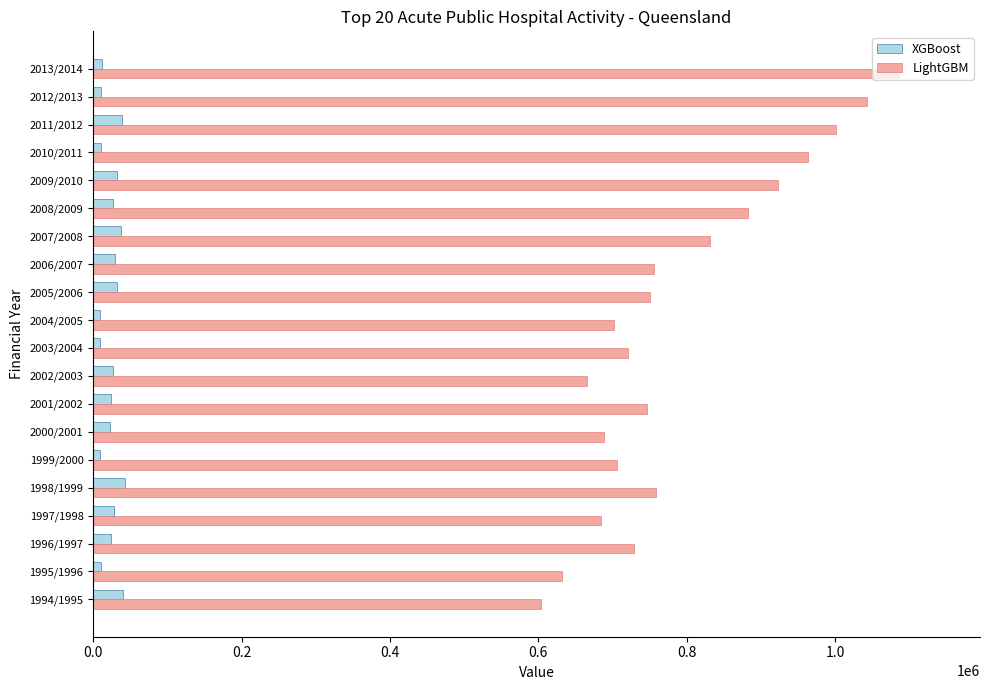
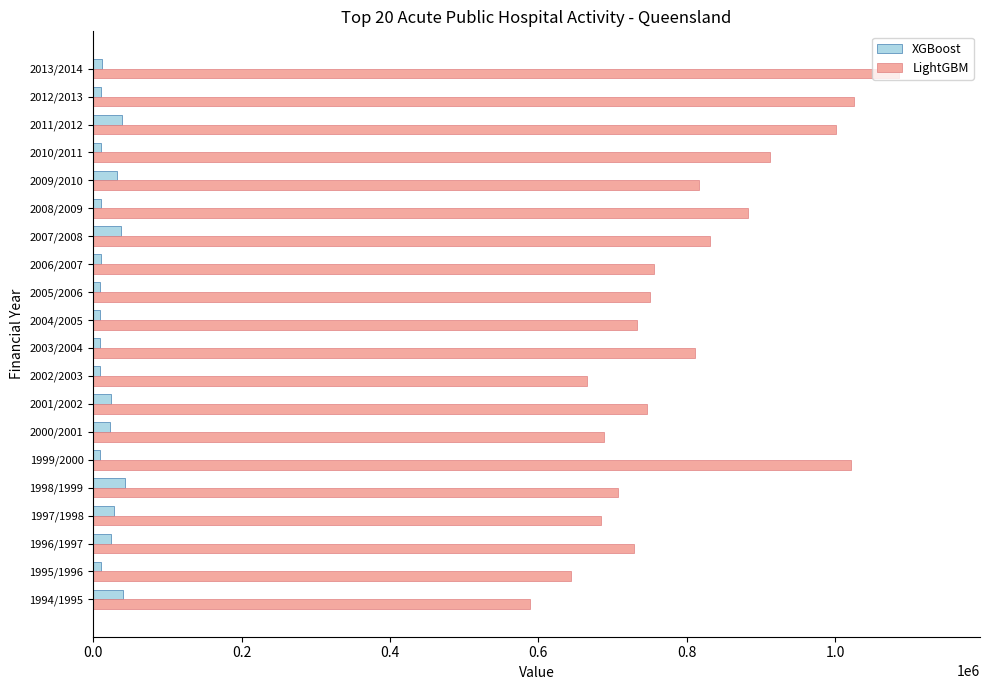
LightGBM, 2012/2013: 1040000 -> 1030000
LightGBM, 2010/2011: 960000 -> 910000
LightGBM, 2009/2010: 920000 -> 820000
XGBoost, 2008/2009: 30000 -> 10000
XGBoost, 2006/2007: 30000 -> 10000
XGBoost, 2005/2006: 30000 -> 10000
LightGBM, 2004/2005: 700000 -> 730000
LightGBM, 2003/2004: 720000 -> 810000
XGBoost, 2002/2003: 30000 -> 10000
LightGBM, 1999/2000: 710000 -> 1020000
LightGBM, 1998/1999: 760000 -> 710000
LightGBM, 1995/1996: 630000 -> 640000
LightGBM, 1994/1995: 600000 -> 590000
